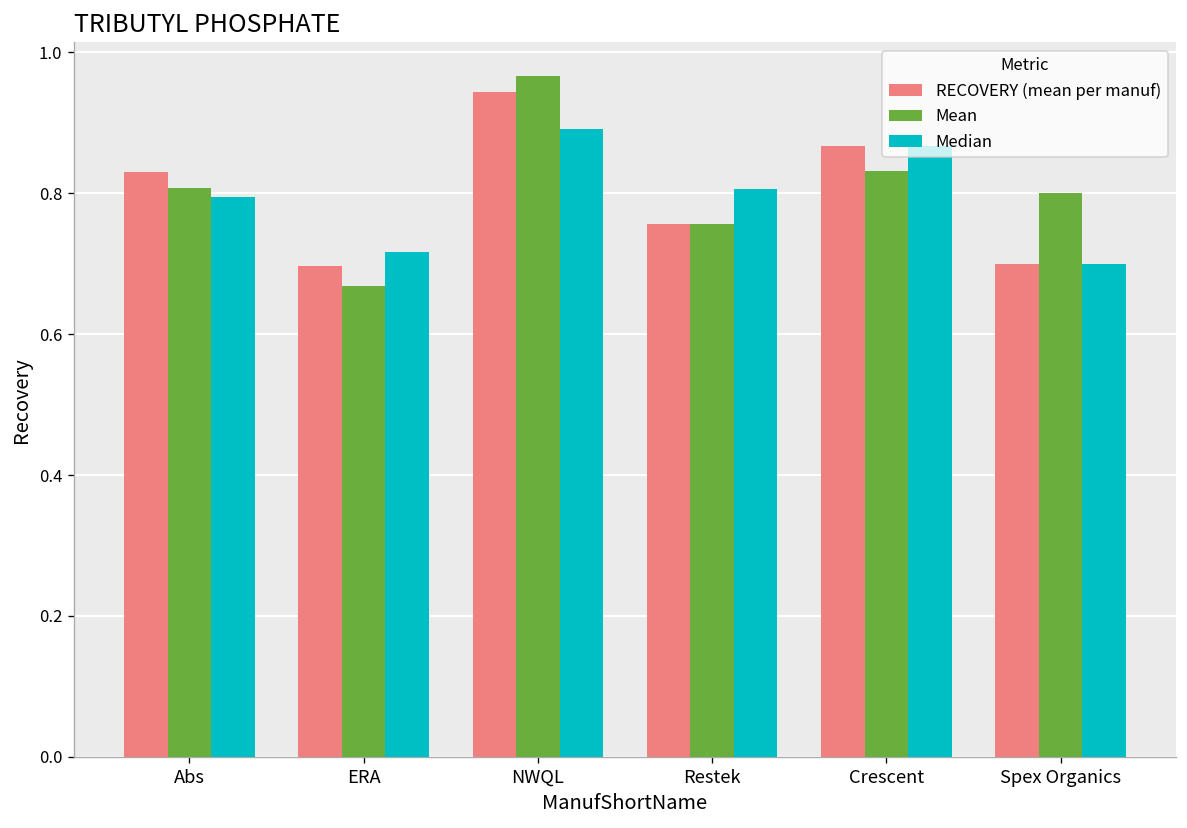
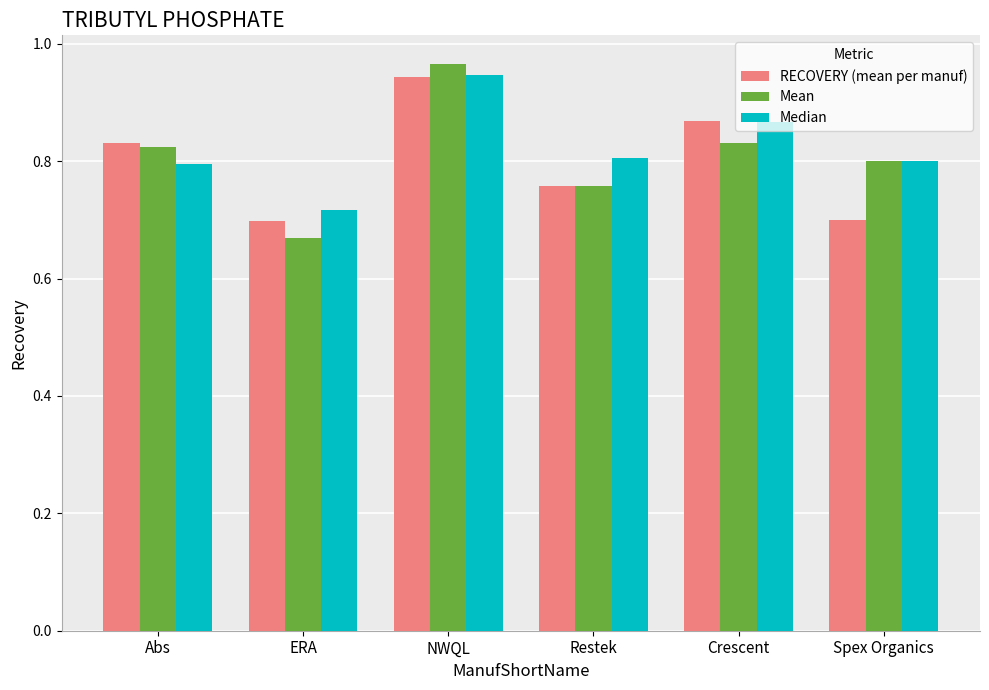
Mean, Abs: 0.81 -> 0.82
Median, NWQL: 0.89 -> 0.95
Median, Spex Organics: 0.7 -> 0.8
